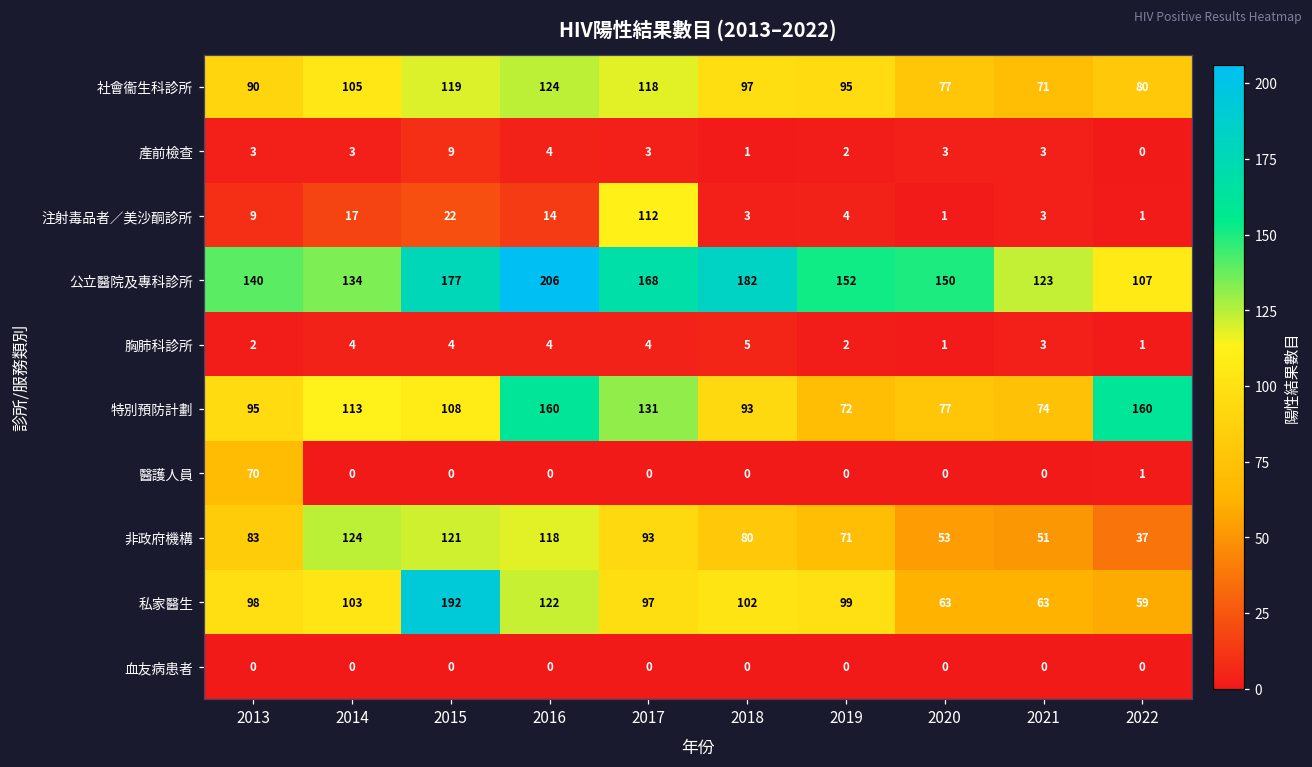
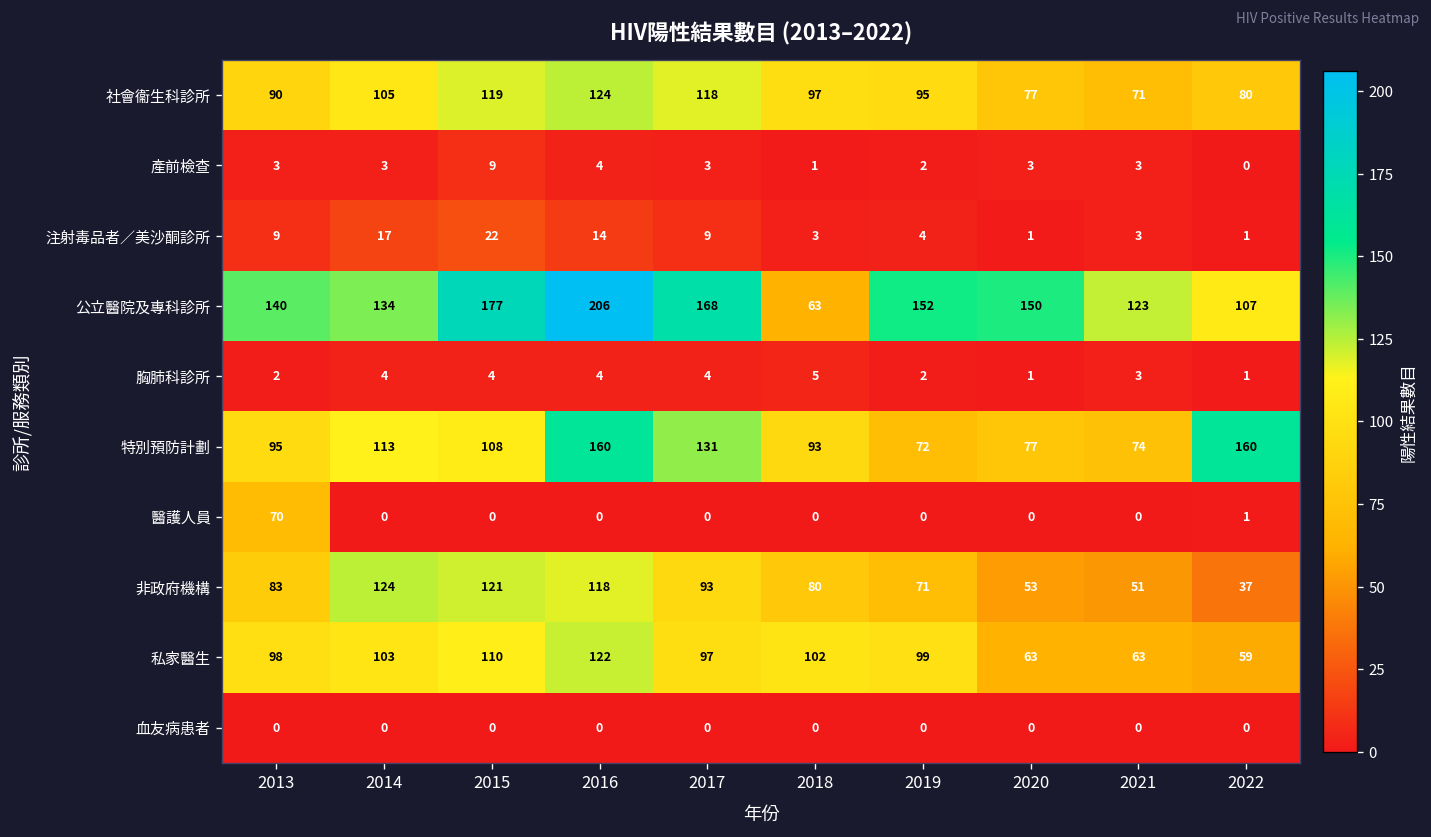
注射毒品者／美沙酮診所, 2017: 112 -> 9
公立醫院及專科診所, 2018: 182 -> 63
私家醫生, 2015: 192 -> 110
